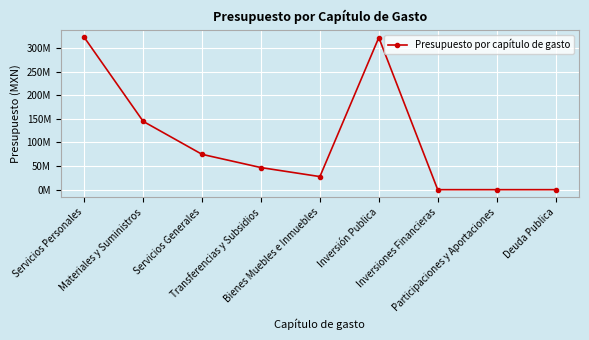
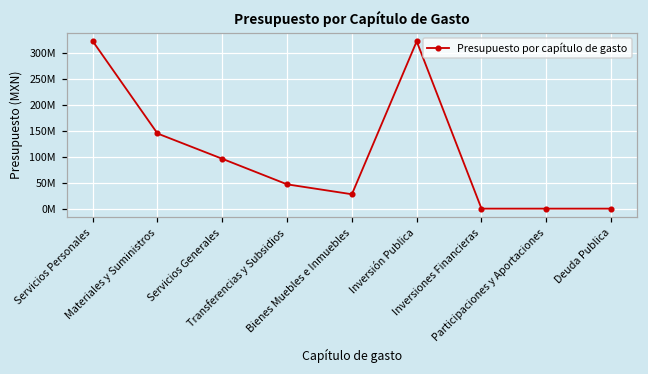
Servicios Generales: 70000000 -> 100000000
